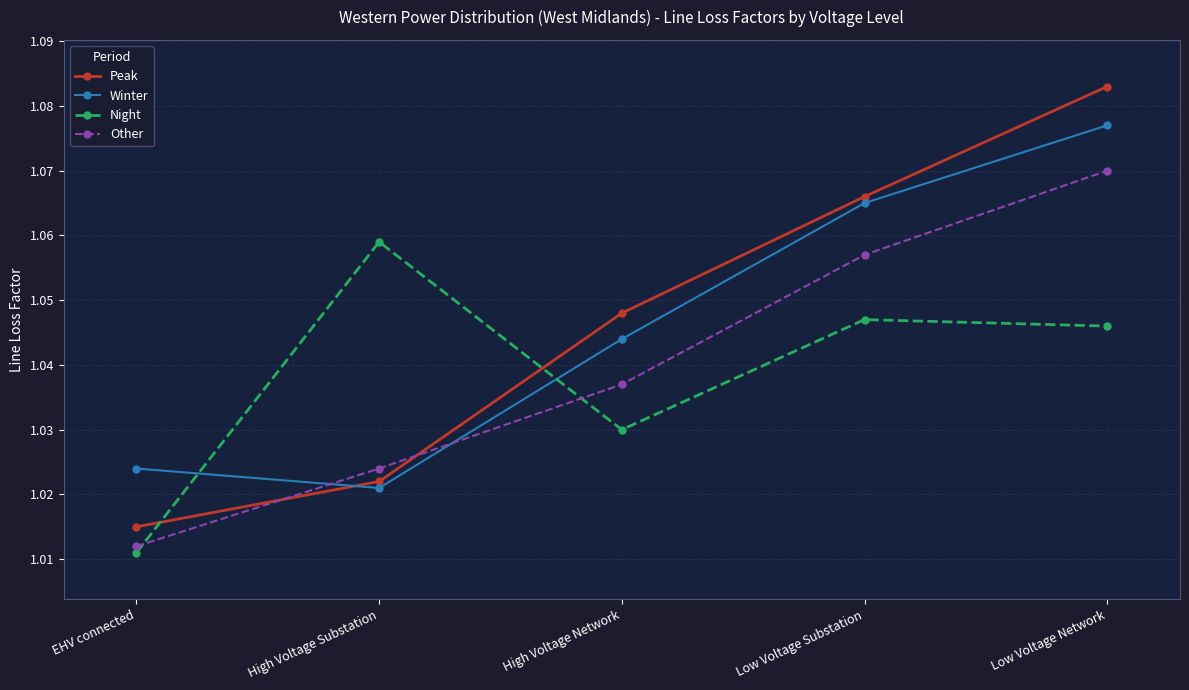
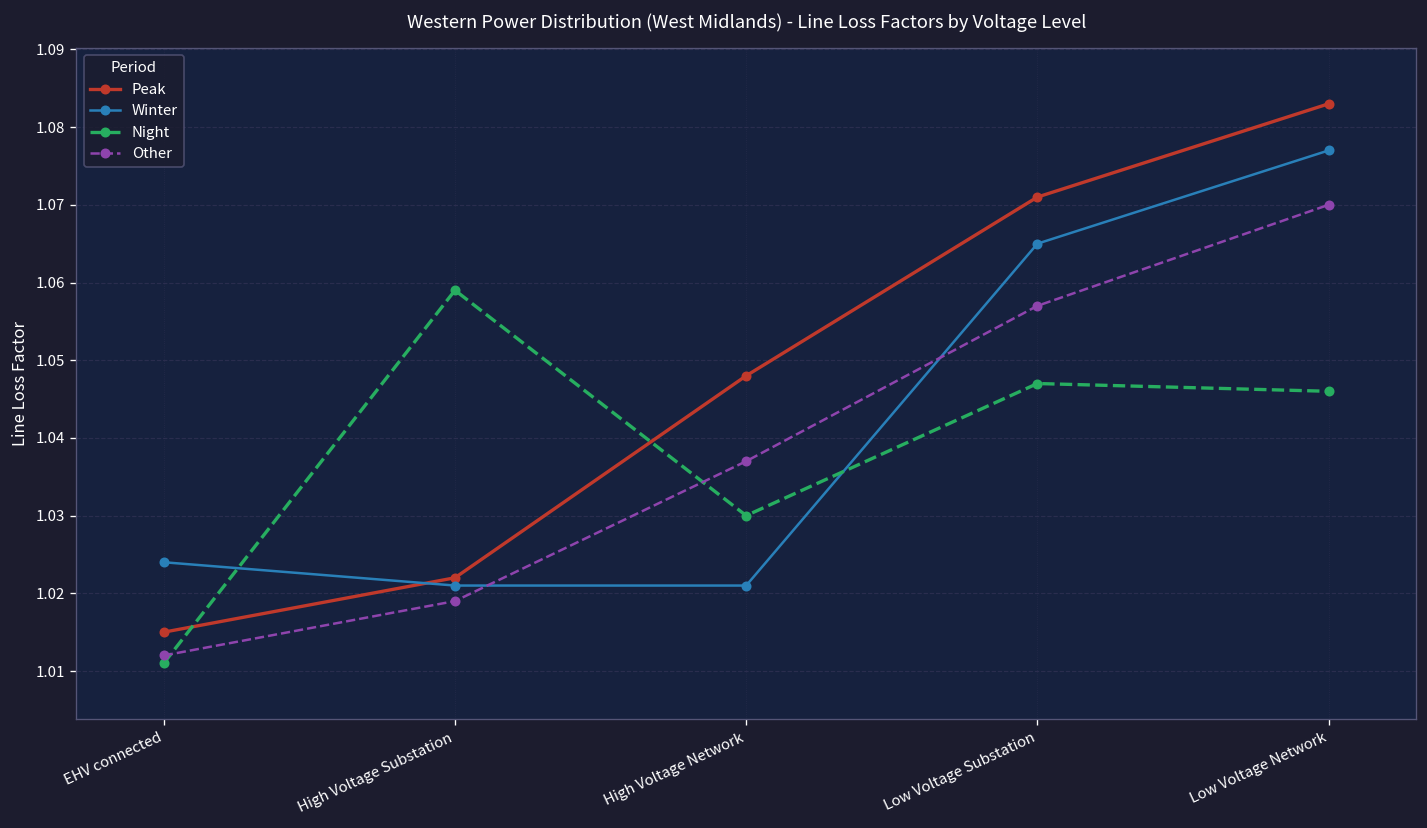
Other, High Voltage Substation: 1.024 -> 1.019
Winter, High Voltage Network: 1.044 -> 1.021
Peak, Low Voltage Substation: 1.066 -> 1.071
